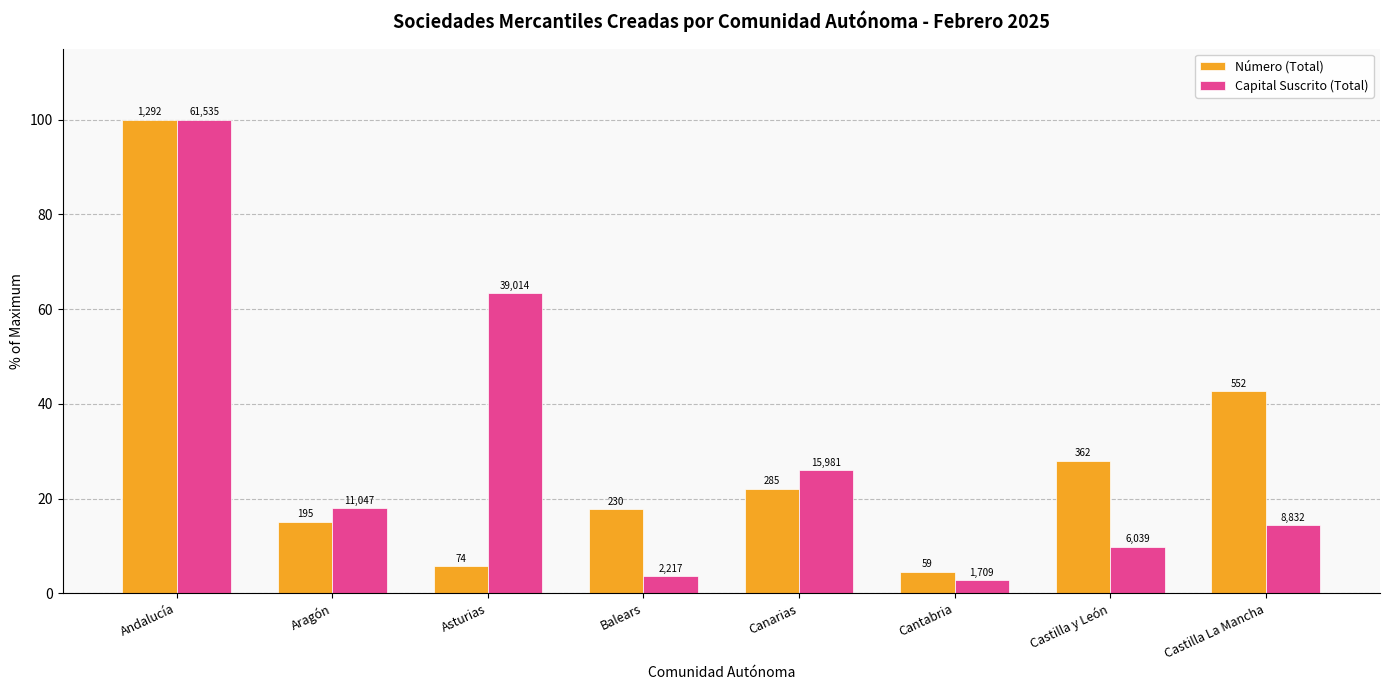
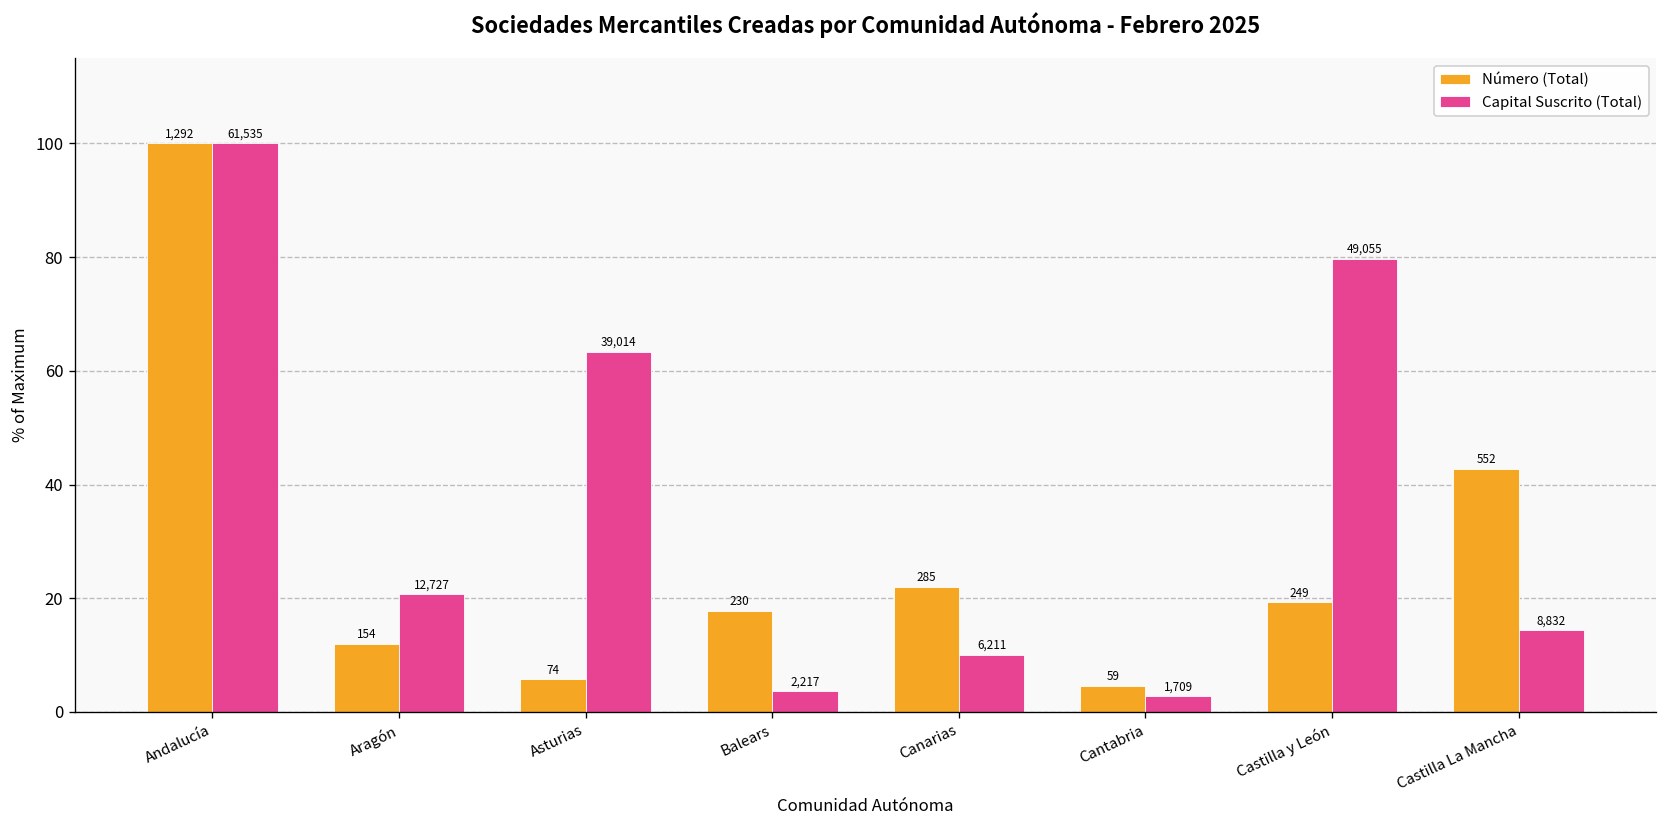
Número (Total), Aragón: 195 -> 154
Capital Suscrito (Total), Aragón: 11,047 -> 12,727
Capital Suscrito (Total), Canarias: 15,981 -> 6,211
Número (Total), Castilla y León: 362 -> 249
Capital Suscrito (Total), Castilla y León: 6,039 -> 49,055
